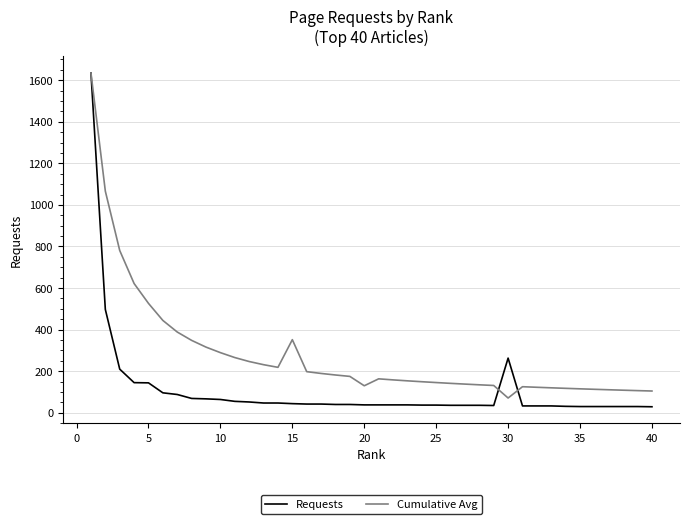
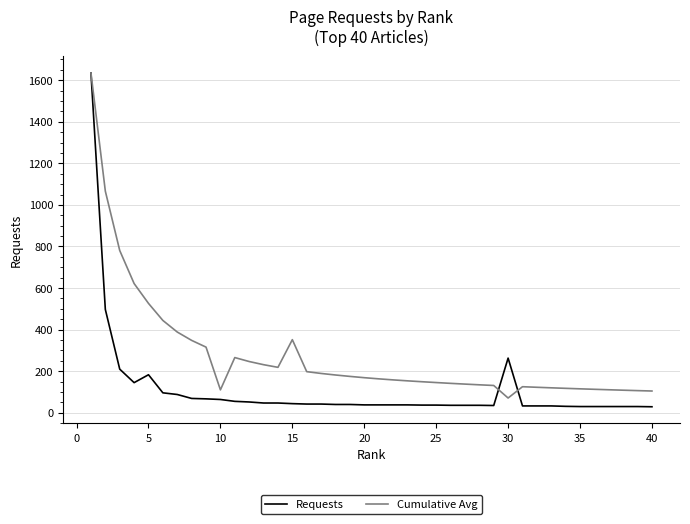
Requests, 5: 140 -> 180
Cumulative Avg, 10: 290 -> 110
Cumulative Avg, 20: 130 -> 170
